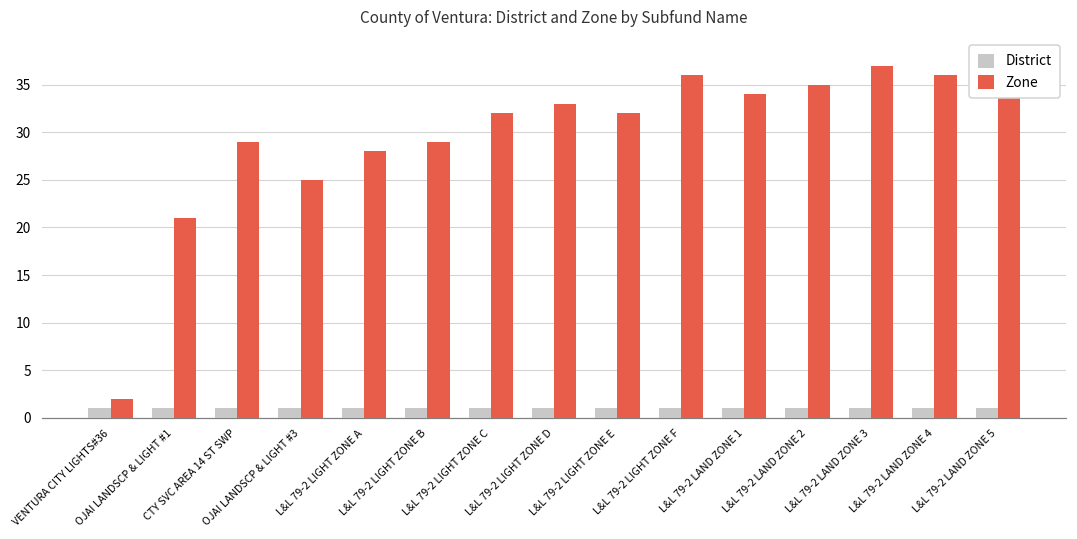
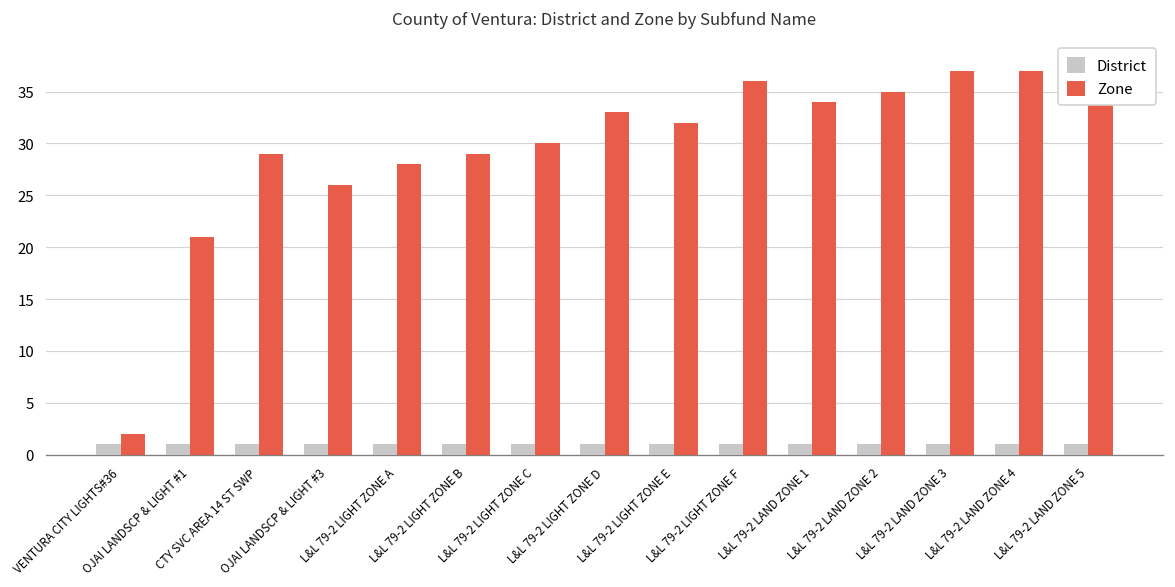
Zone, OJAI LANDSCP & LIGHT #3: 25 -> 26
Zone, L&L 79-2 LIGHT ZONE C: 32 -> 30
Zone, L&L 79-2 LAND ZONE 4: 36 -> 37
